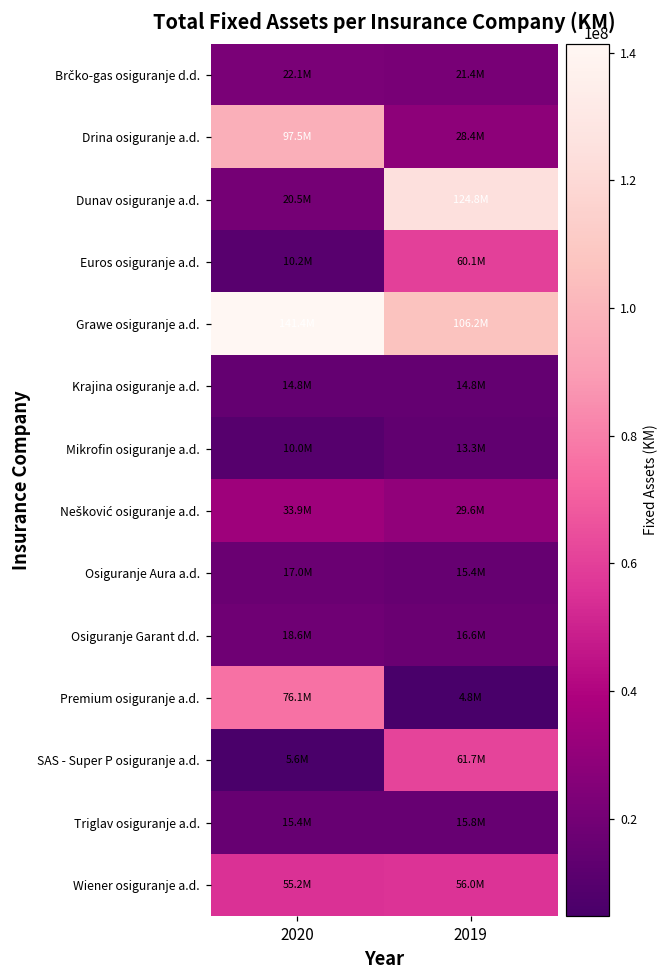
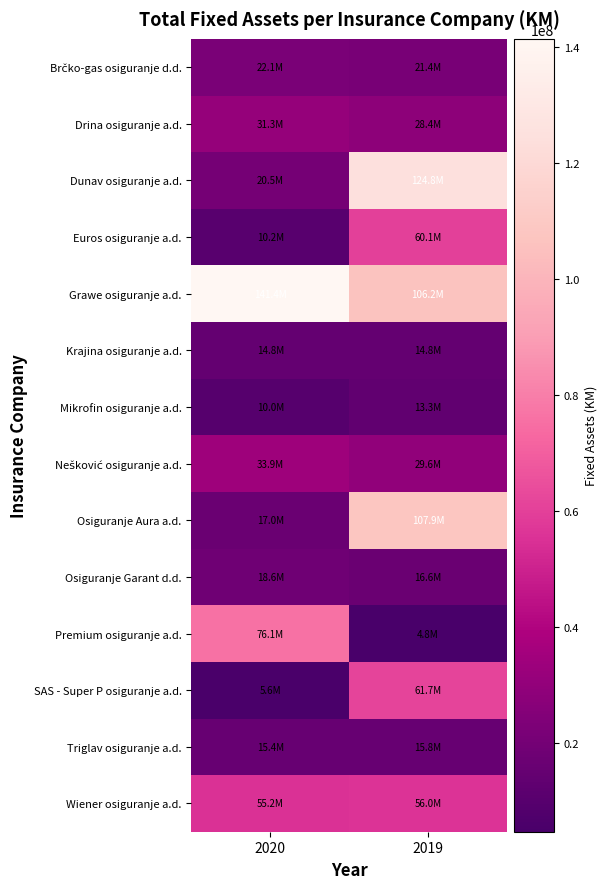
Drina osiguranje a.d., 2020: 97.5M -> 31.3M
Osiguranje Aura a.d., 2019: 15.4M -> 107.9M
